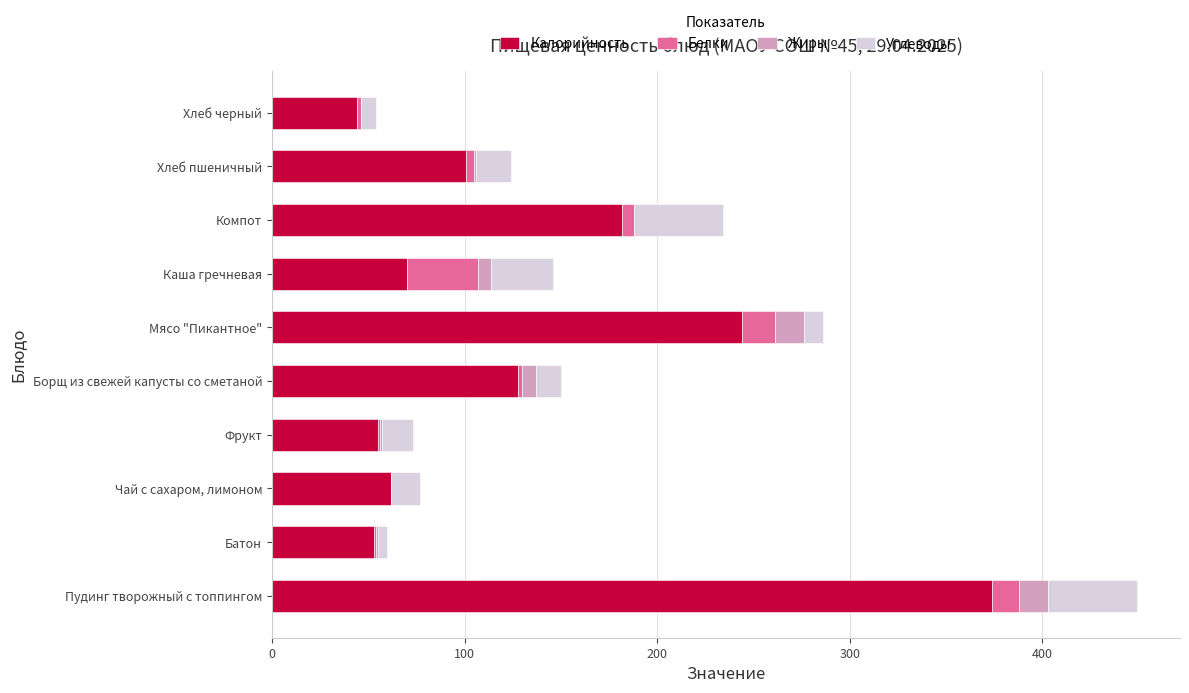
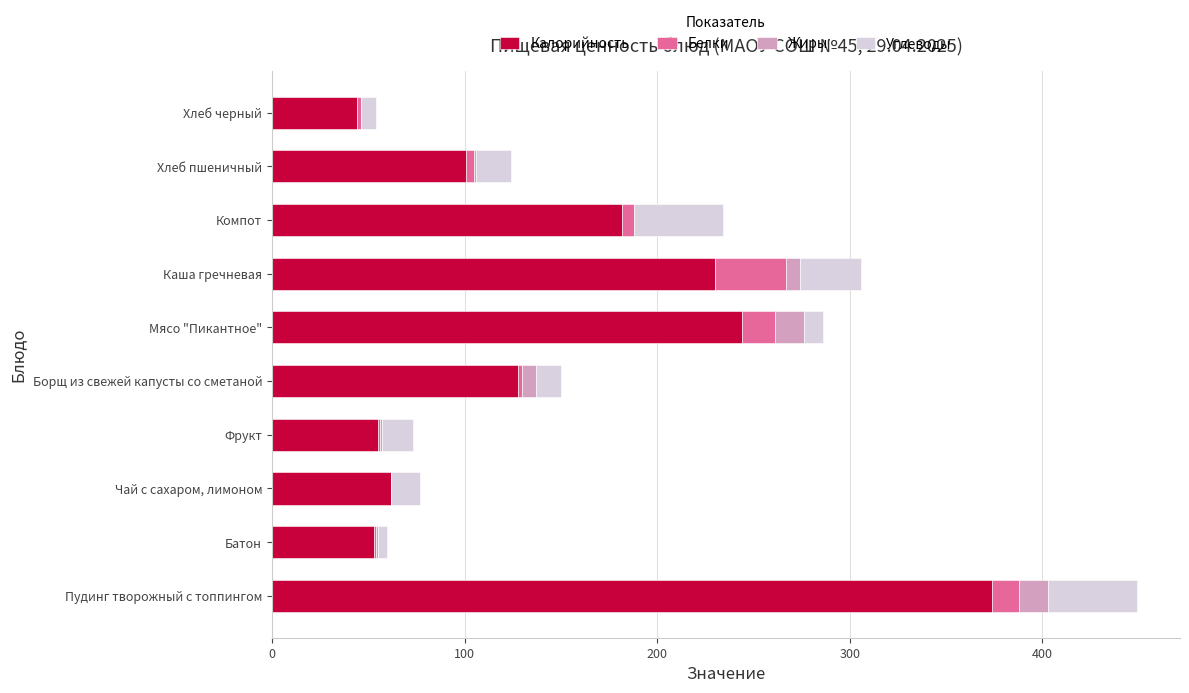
Калорийность, Каша гречневая: 70 -> 230
